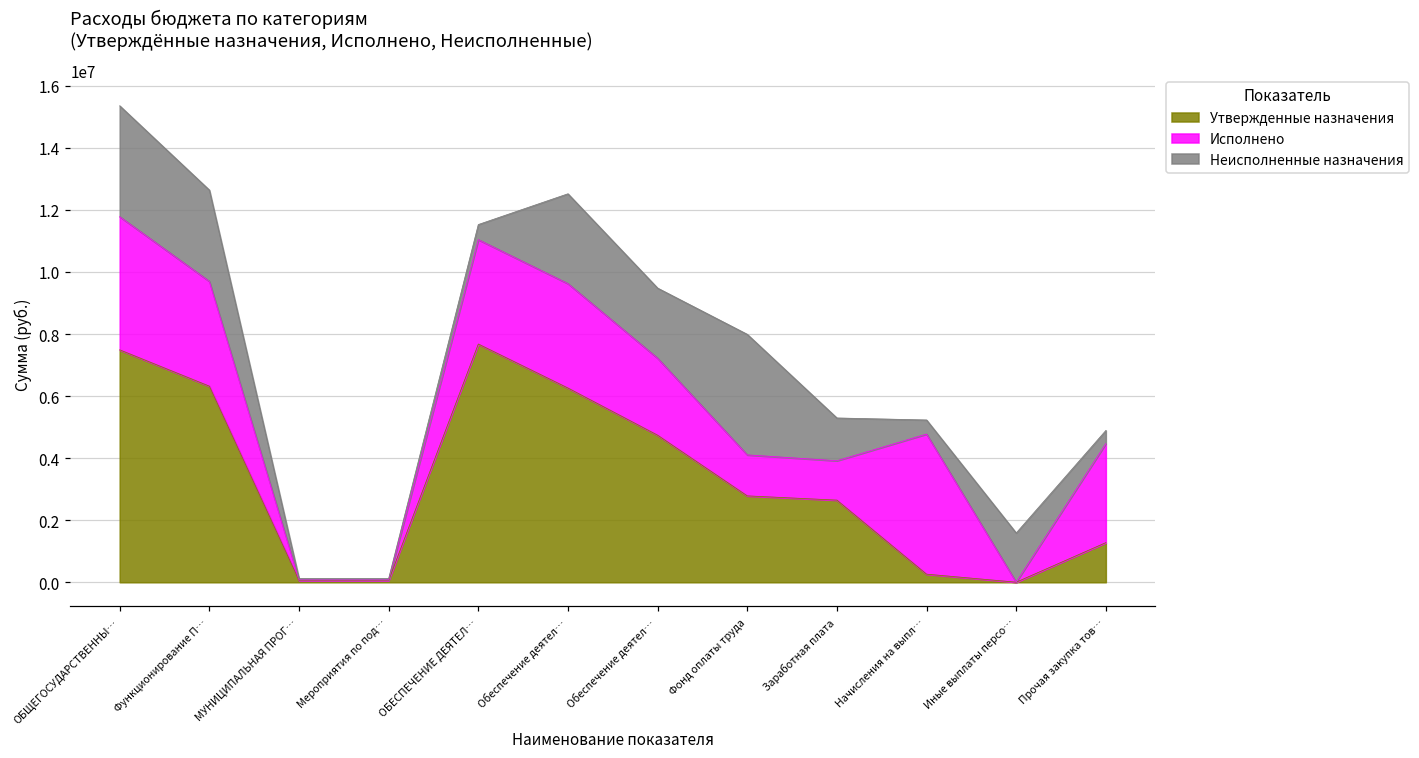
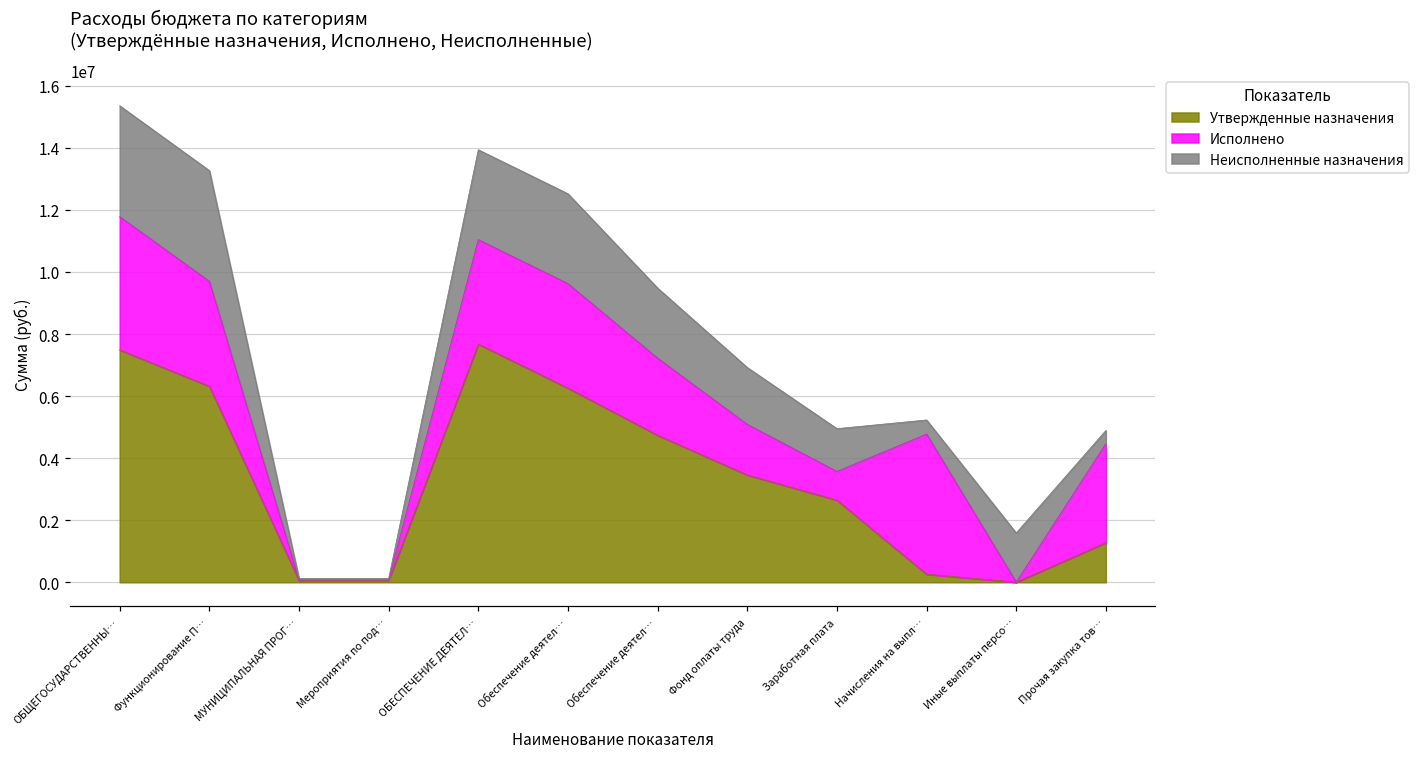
Неисполненные назначения, Функционирование П…: 2900000 -> 3600000
Неисполненные назначения, ОБЕСПЕЧЕНИЕ ДЕЯТЕЛ…: 500000 -> 2900000
Утвержденные назначения, Фонд оплаты труда: 2800000 -> 3500000
Исполнено, Фонд оплаты труда: 1300000 -> 1600000
Неисполненные назначения, Фонд оплаты труда: 3900000 -> 1800000
Исполнено, Заработная плата: 1300000 -> 900000
